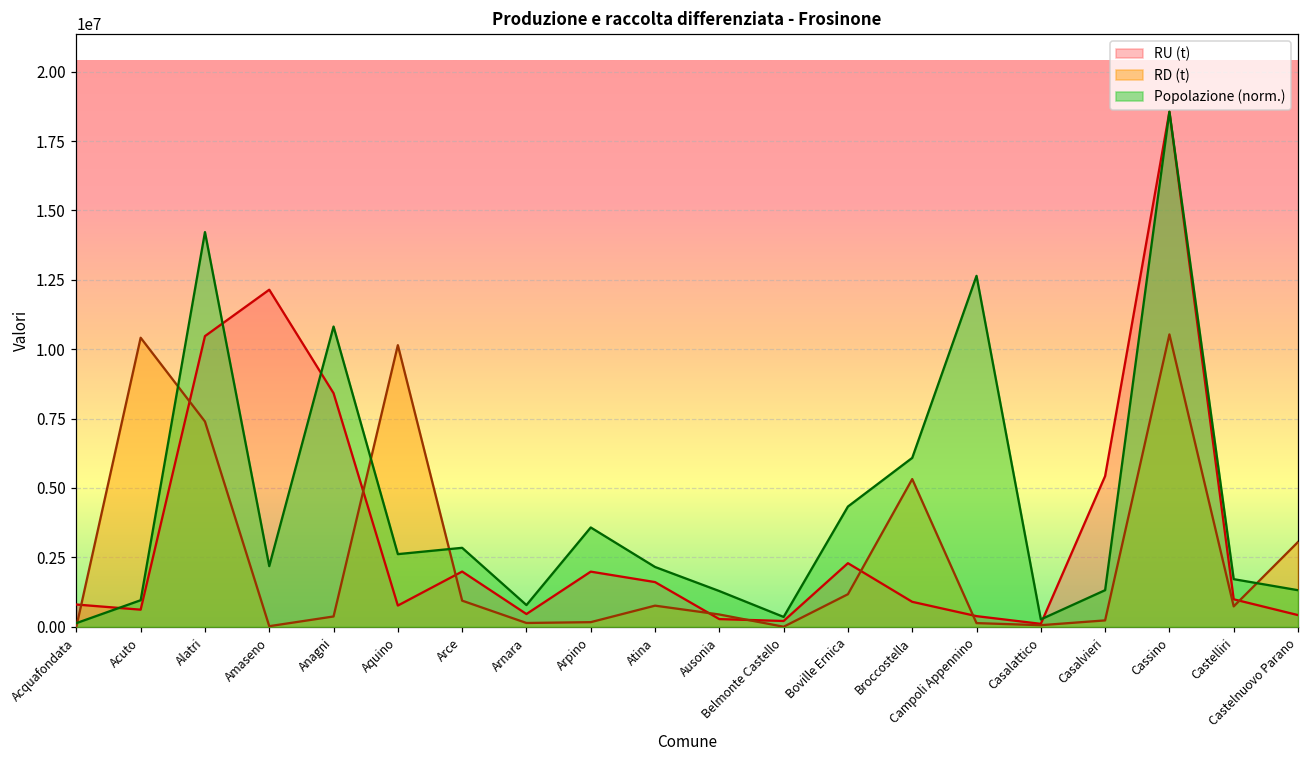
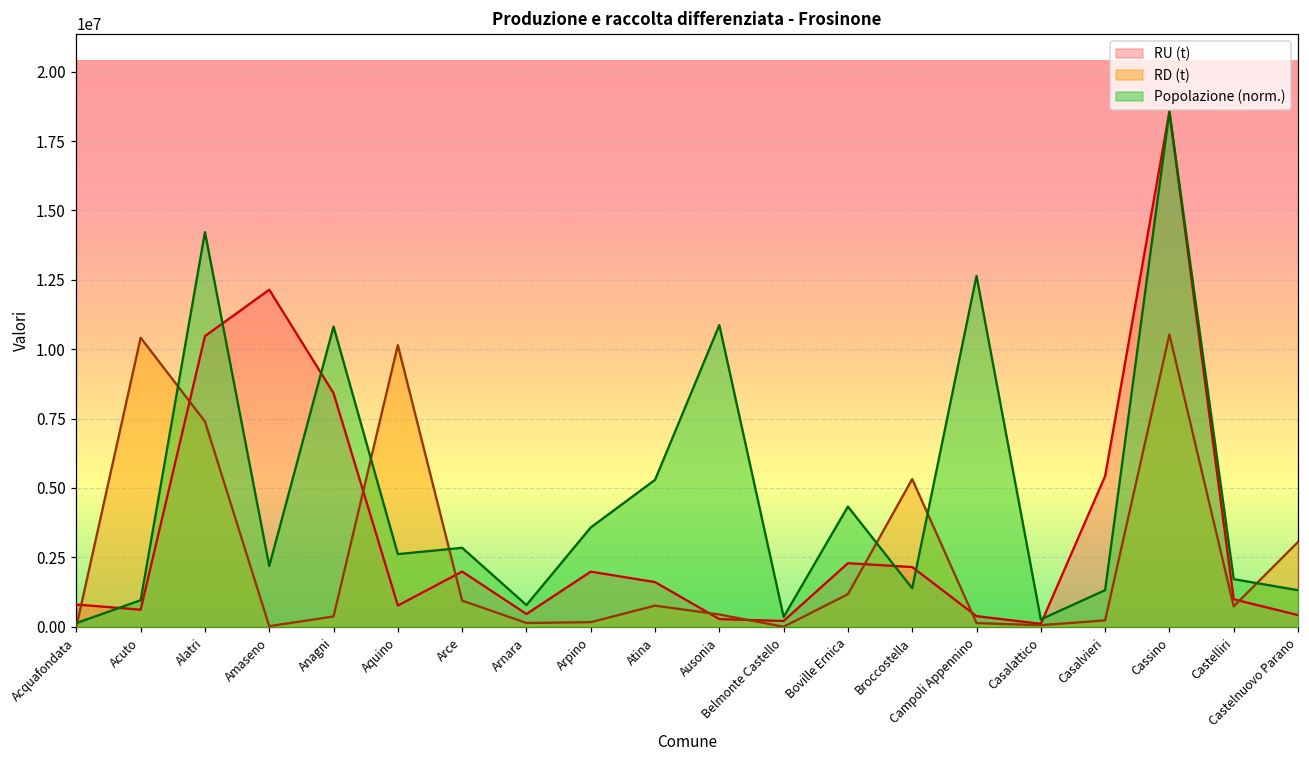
Popolazione (norm.), Atina: 2200000 -> 5300000
Popolazione (norm.), Ausonia: 1300000 -> 10900000
RU (t), Broccostella: 900000 -> 2100000
Popolazione (norm.), Broccostella: 6100000 -> 1400000
